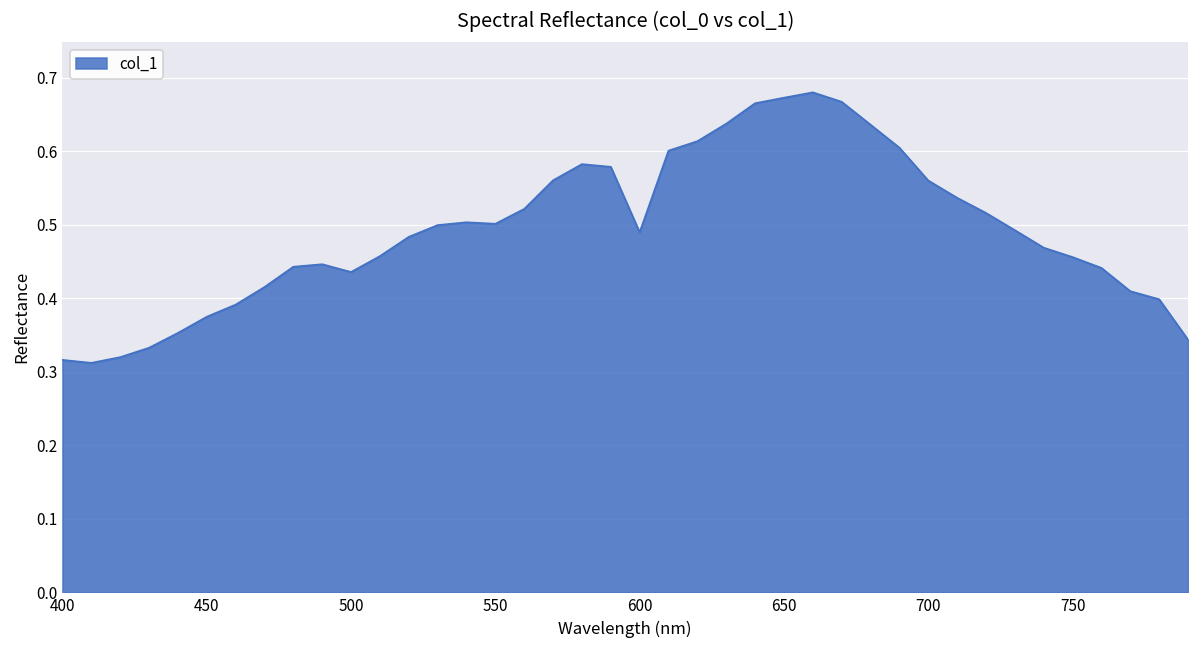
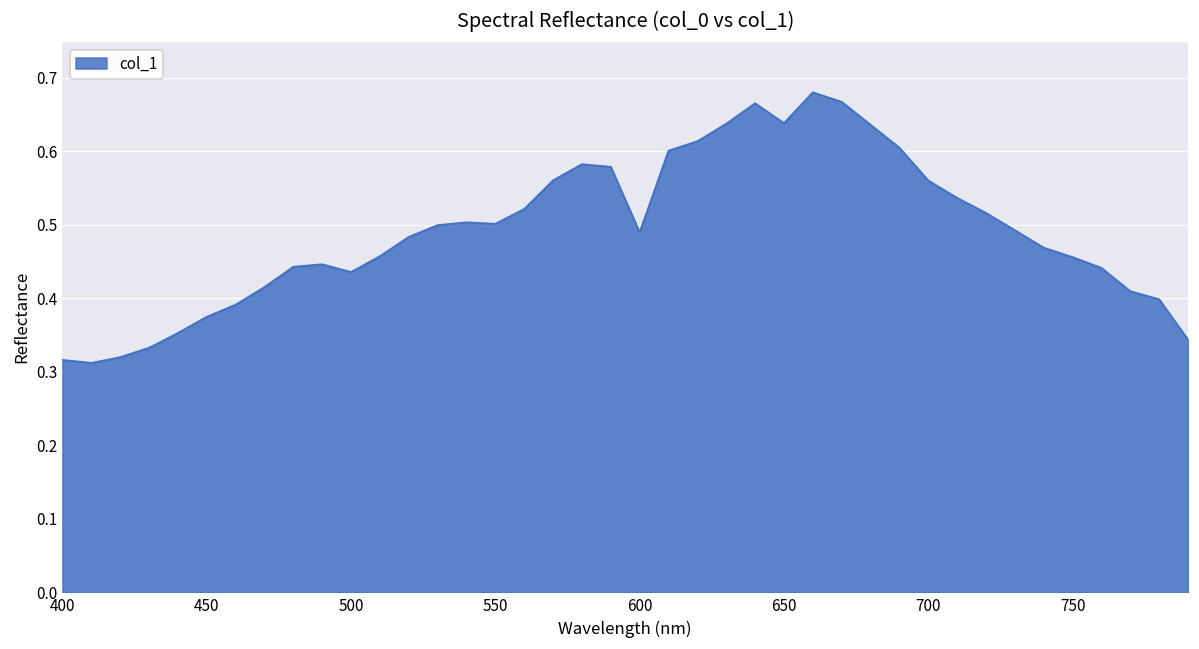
650: 0.67 -> 0.64
